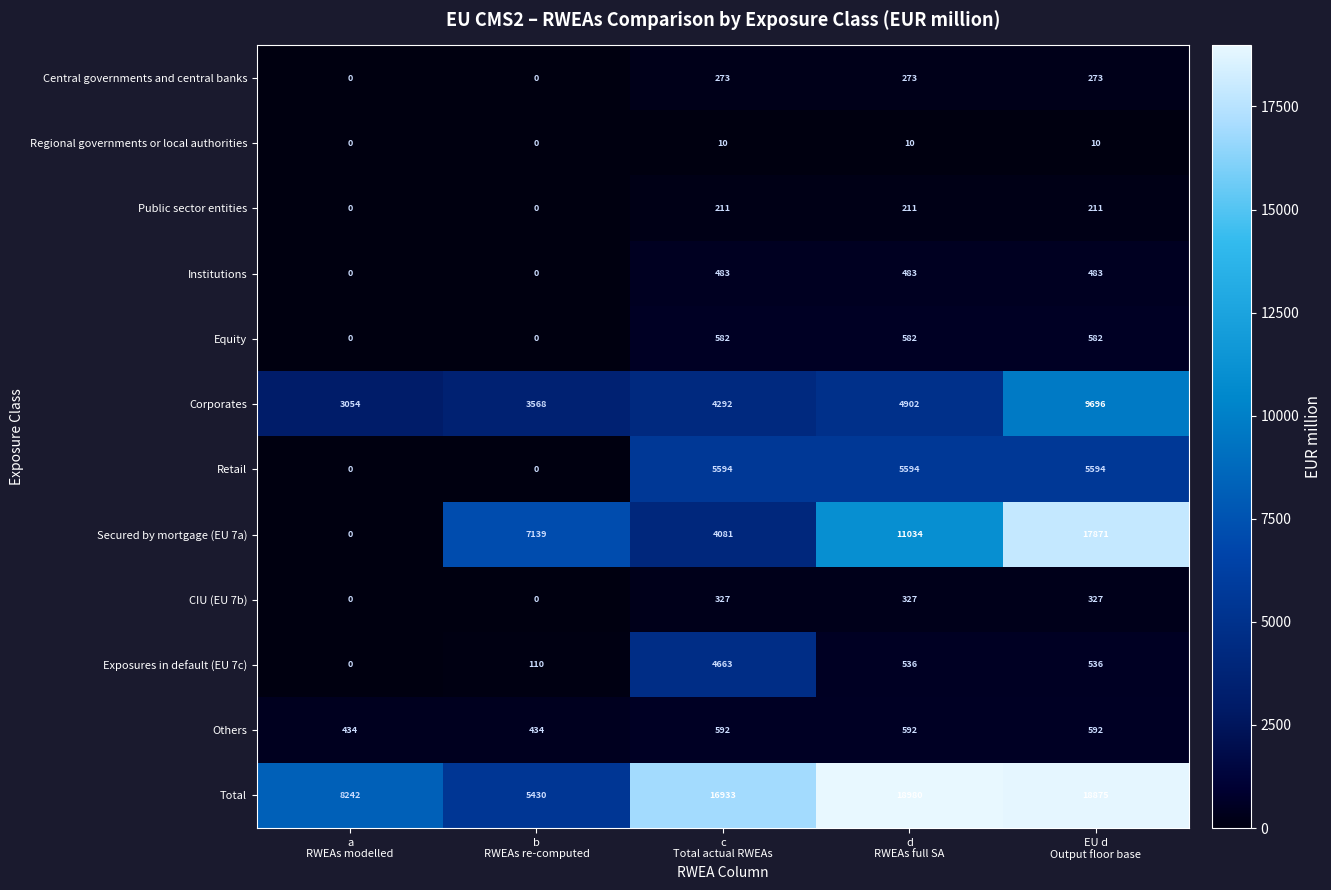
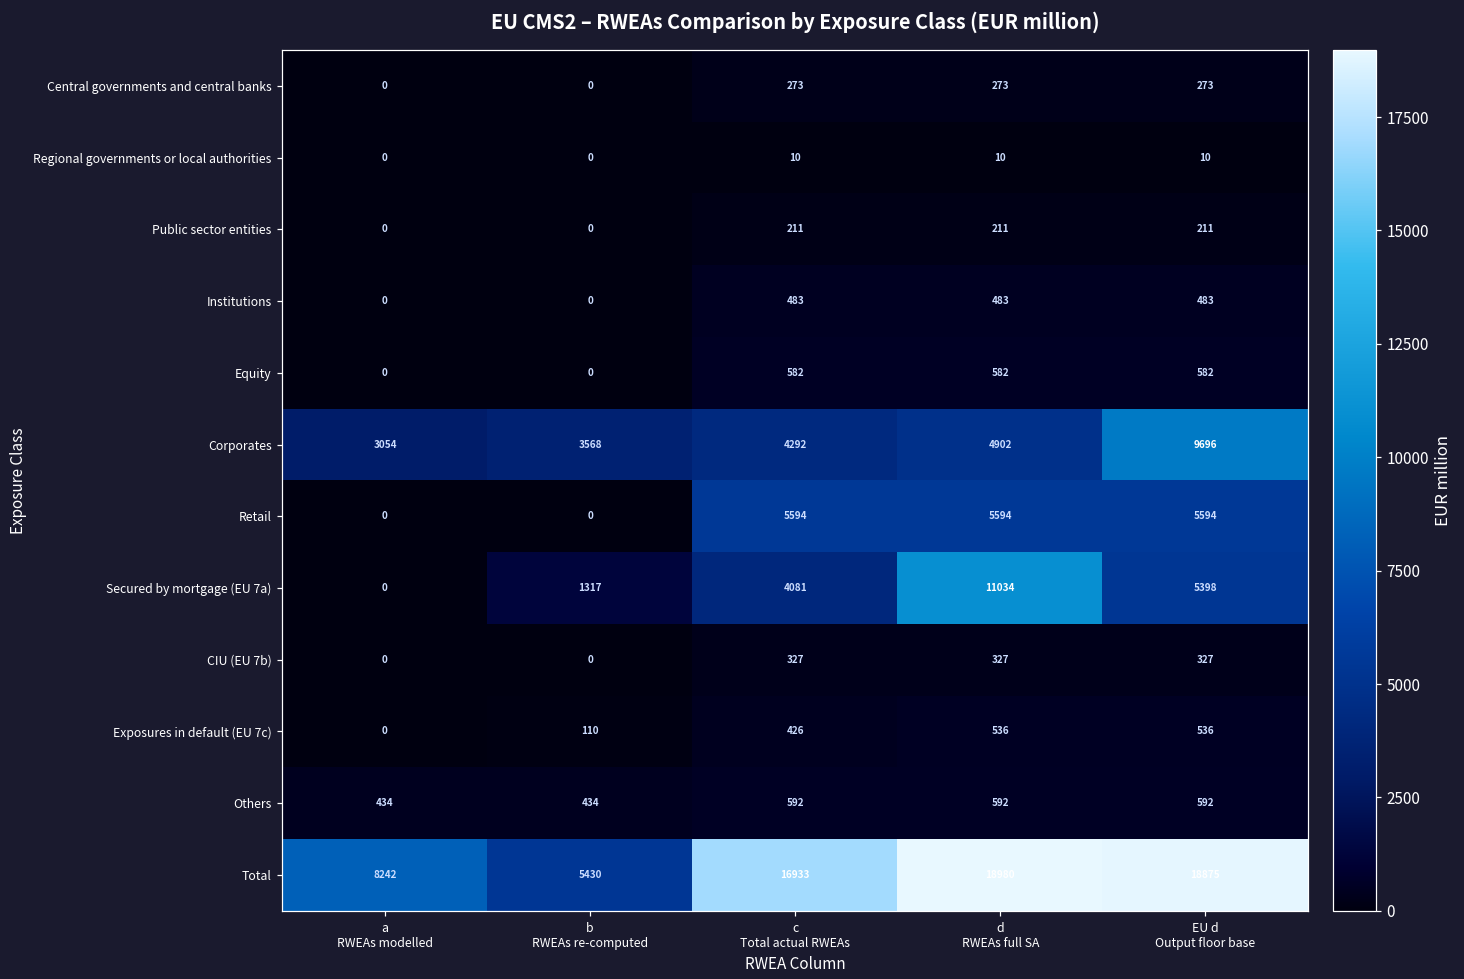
Secured by mortgage (EU 7a), b RWEAs re-computed: 7139 -> 1317
Secured by mortgage (EU 7a), EU d Output floor base: 17871 -> 5398
Exposures in default (EU 7c), c Total actual RWEAs: 4663 -> 426
